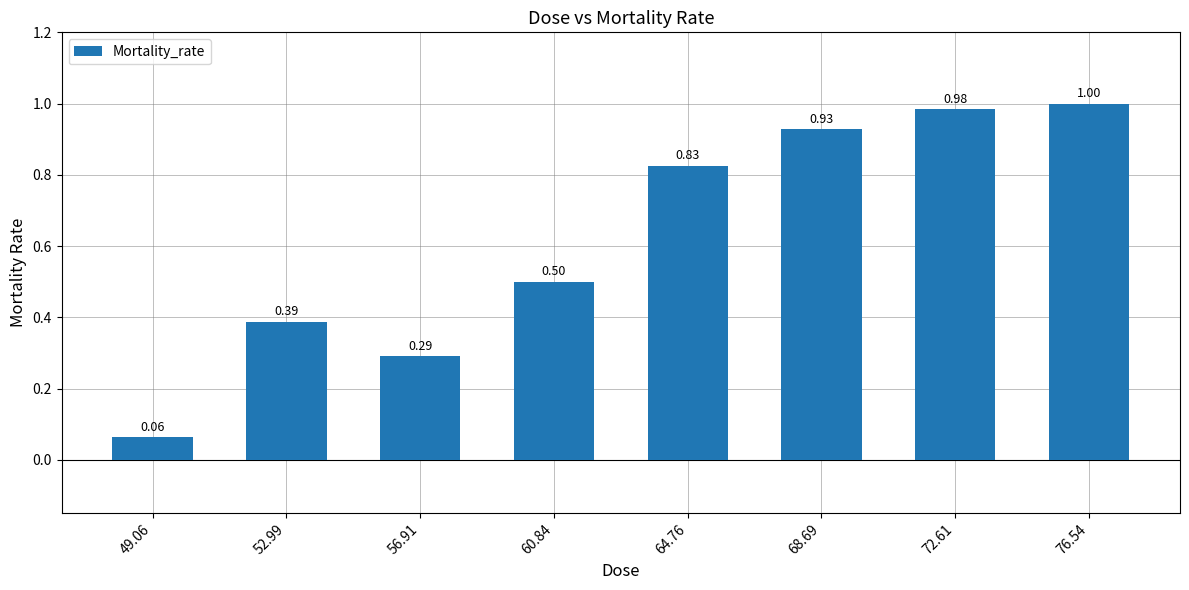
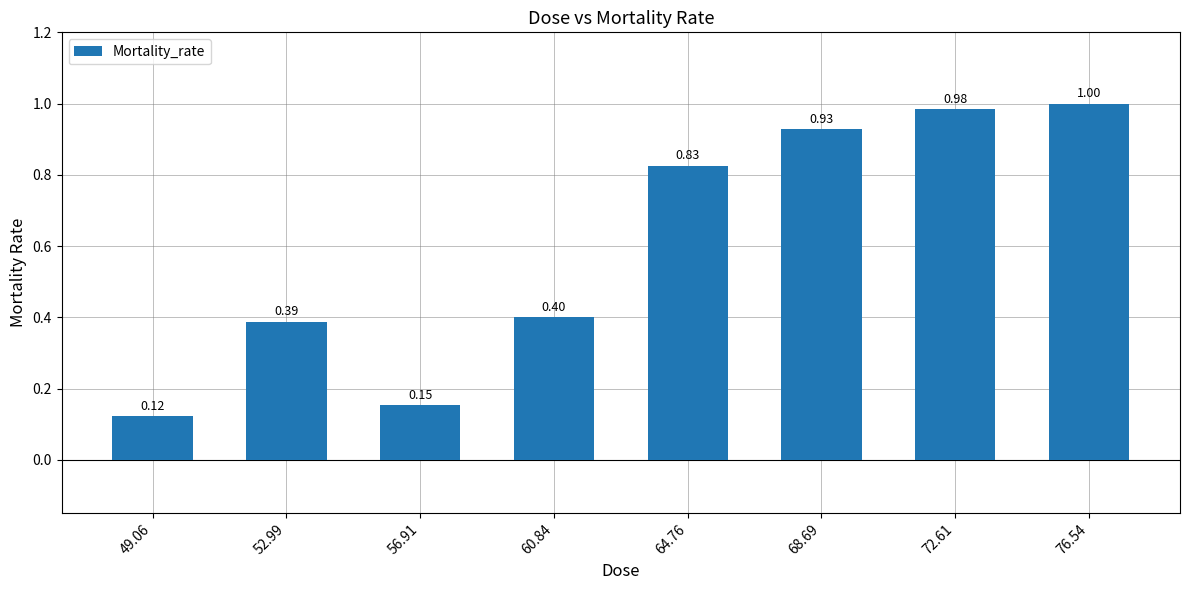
49.06: 0.06 -> 0.12
56.91: 0.29 -> 0.15
60.84: 0.50 -> 0.40
